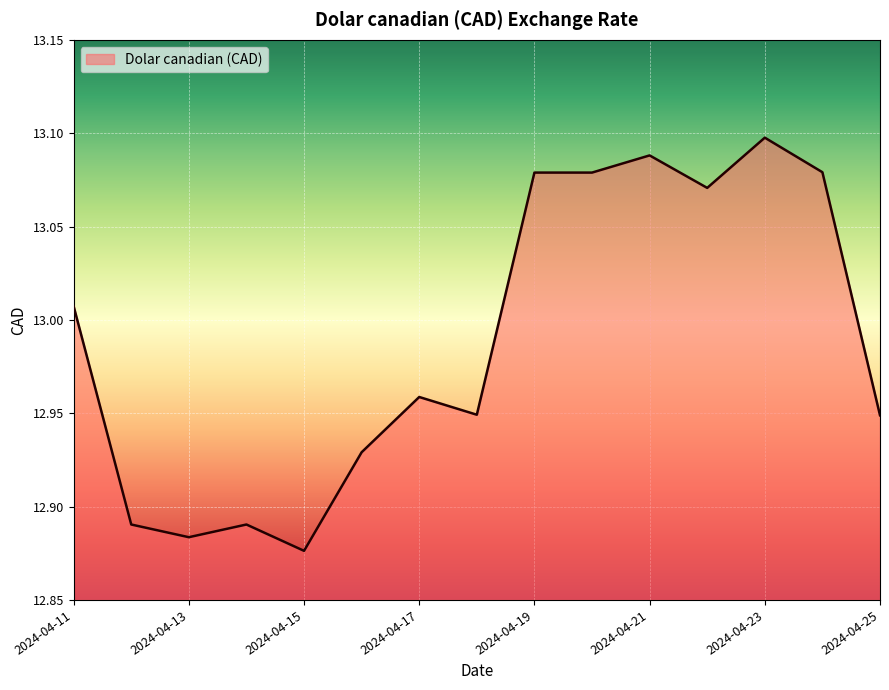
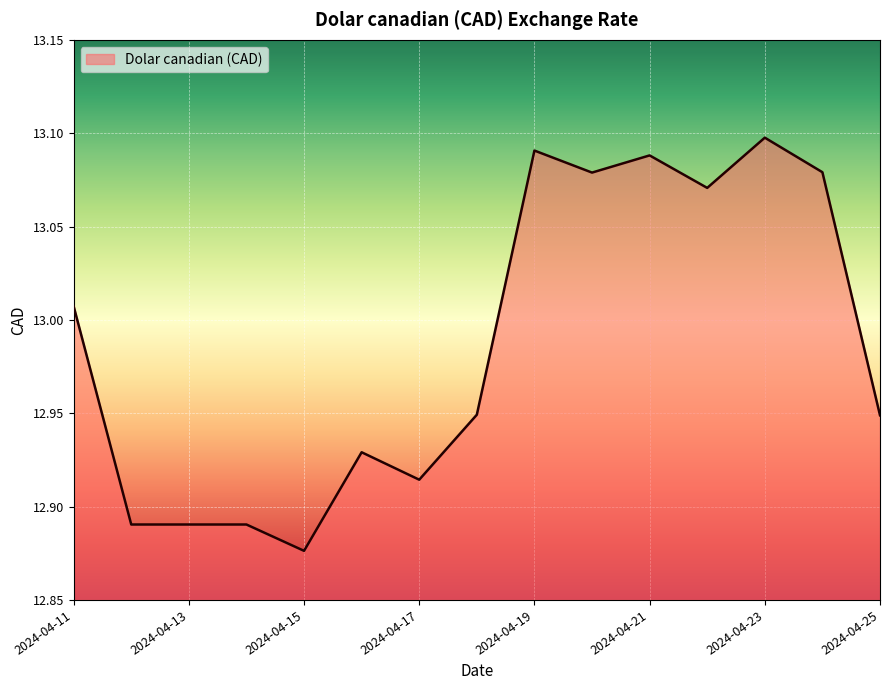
2024-04-13: 12.884 -> 12.890
2024-04-17: 12.959 -> 12.914
2024-04-19: 13.079 -> 13.091
